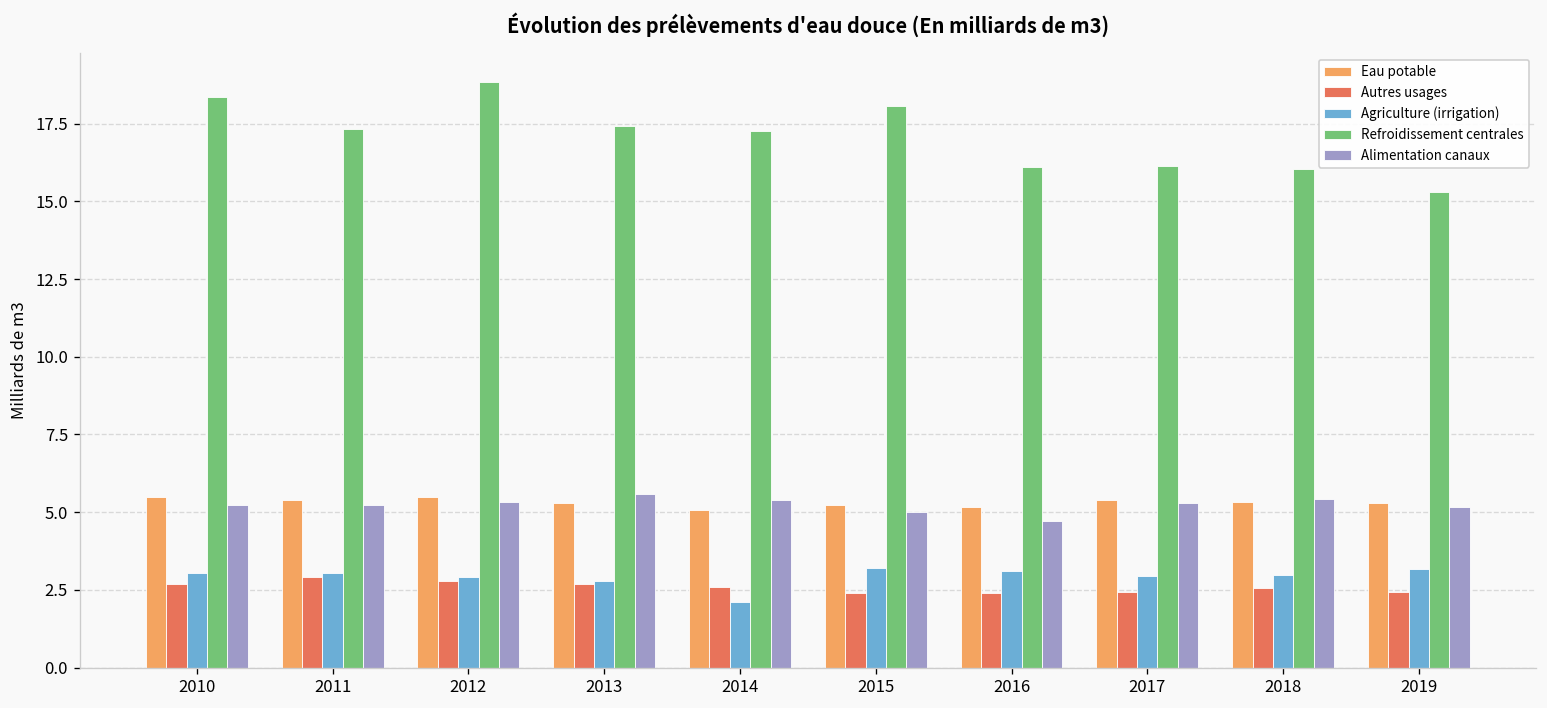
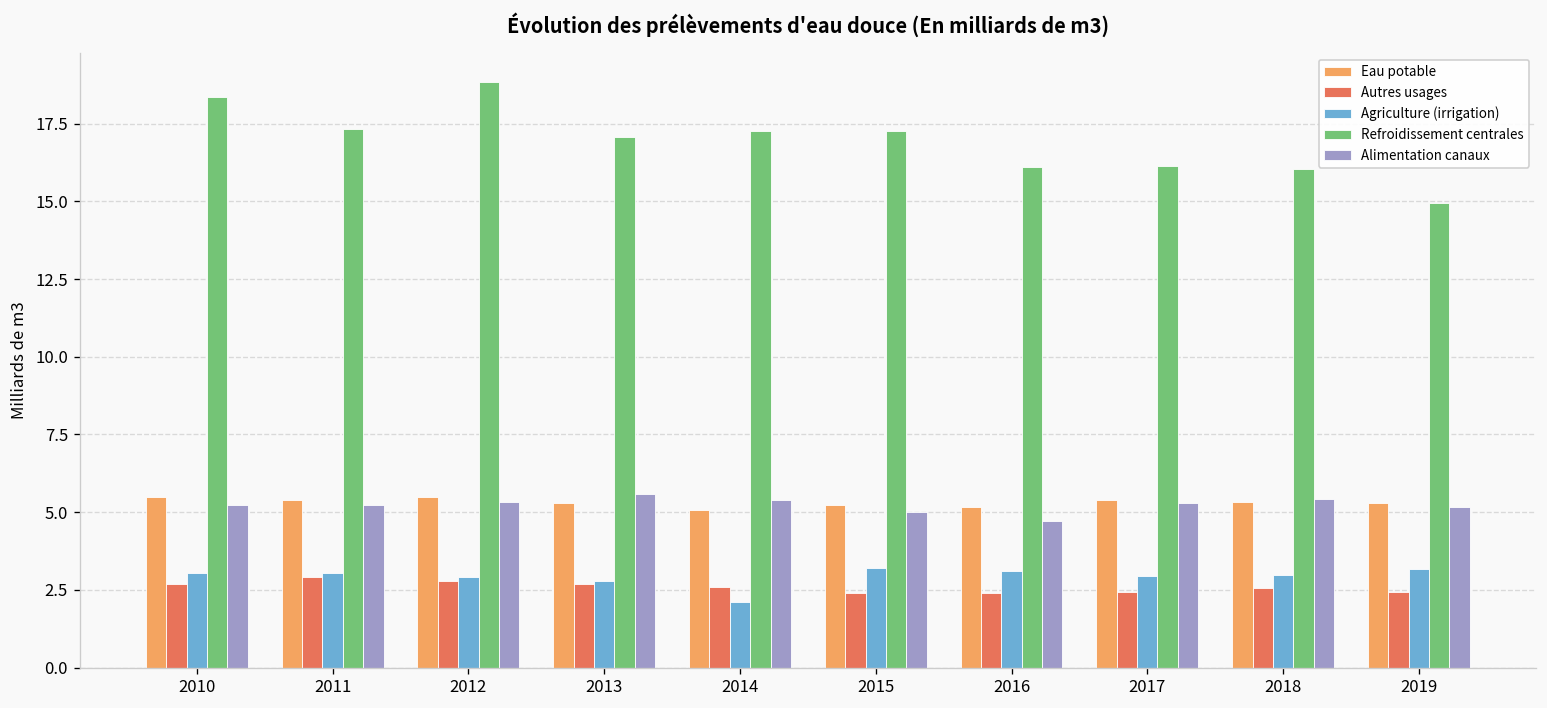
Refroidissement centrales, 2013: 17.4 -> 17.1
Refroidissement centrales, 2015: 18.1 -> 17.3
Refroidissement centrales, 2019: 15.3 -> 15.0
